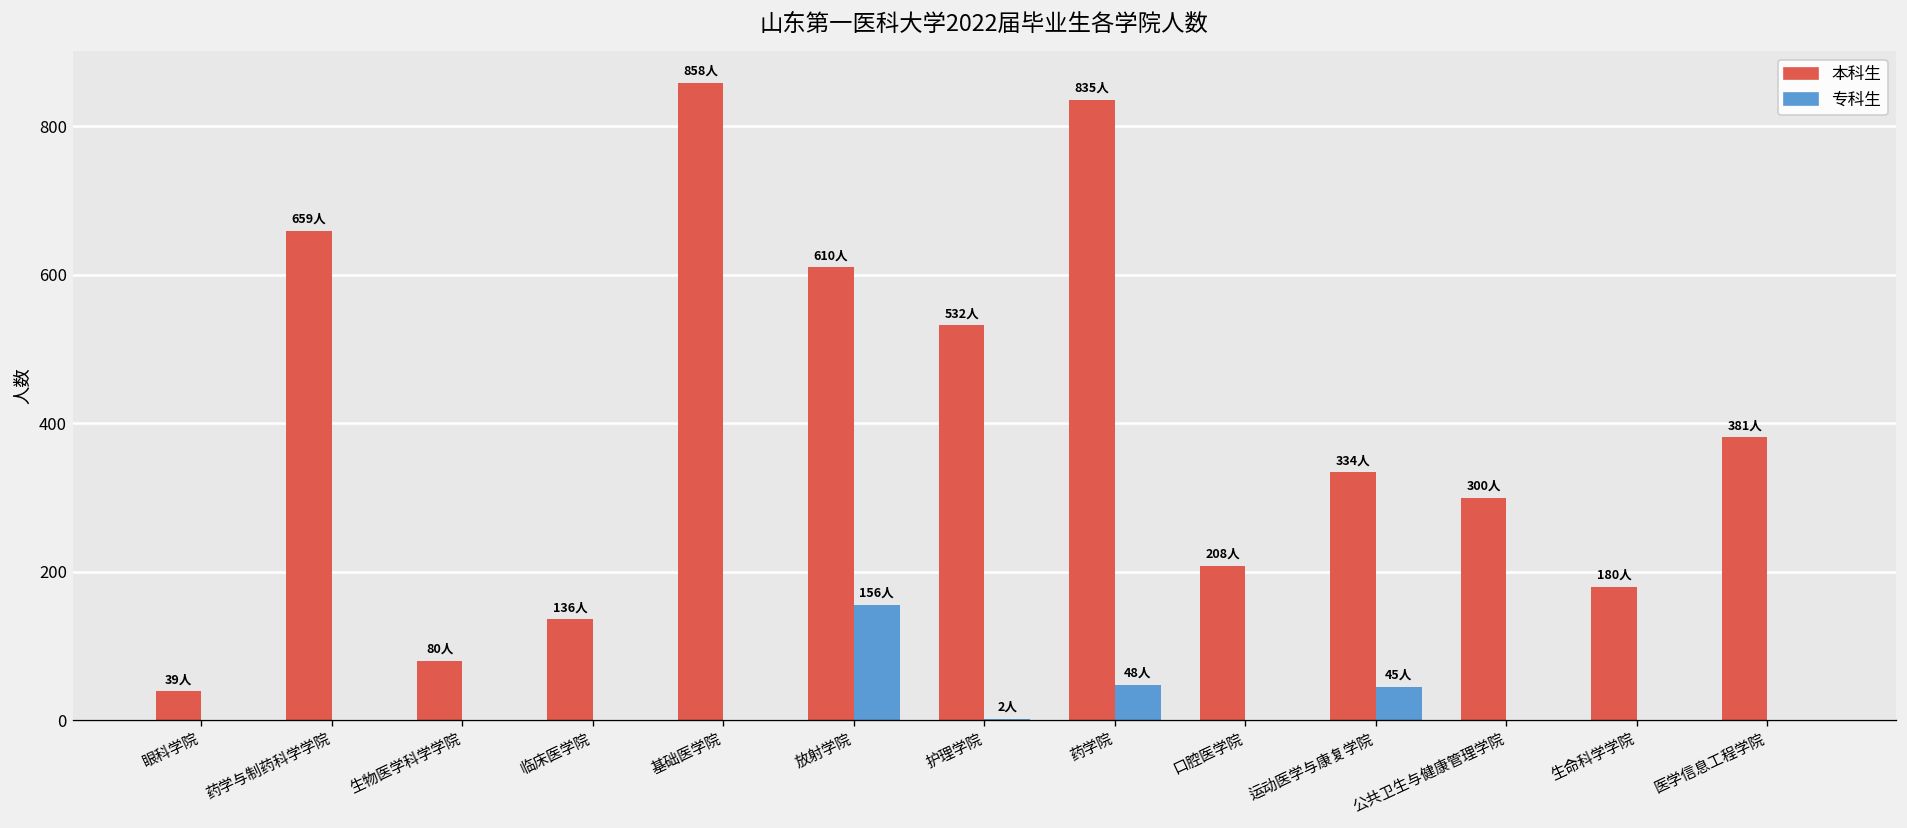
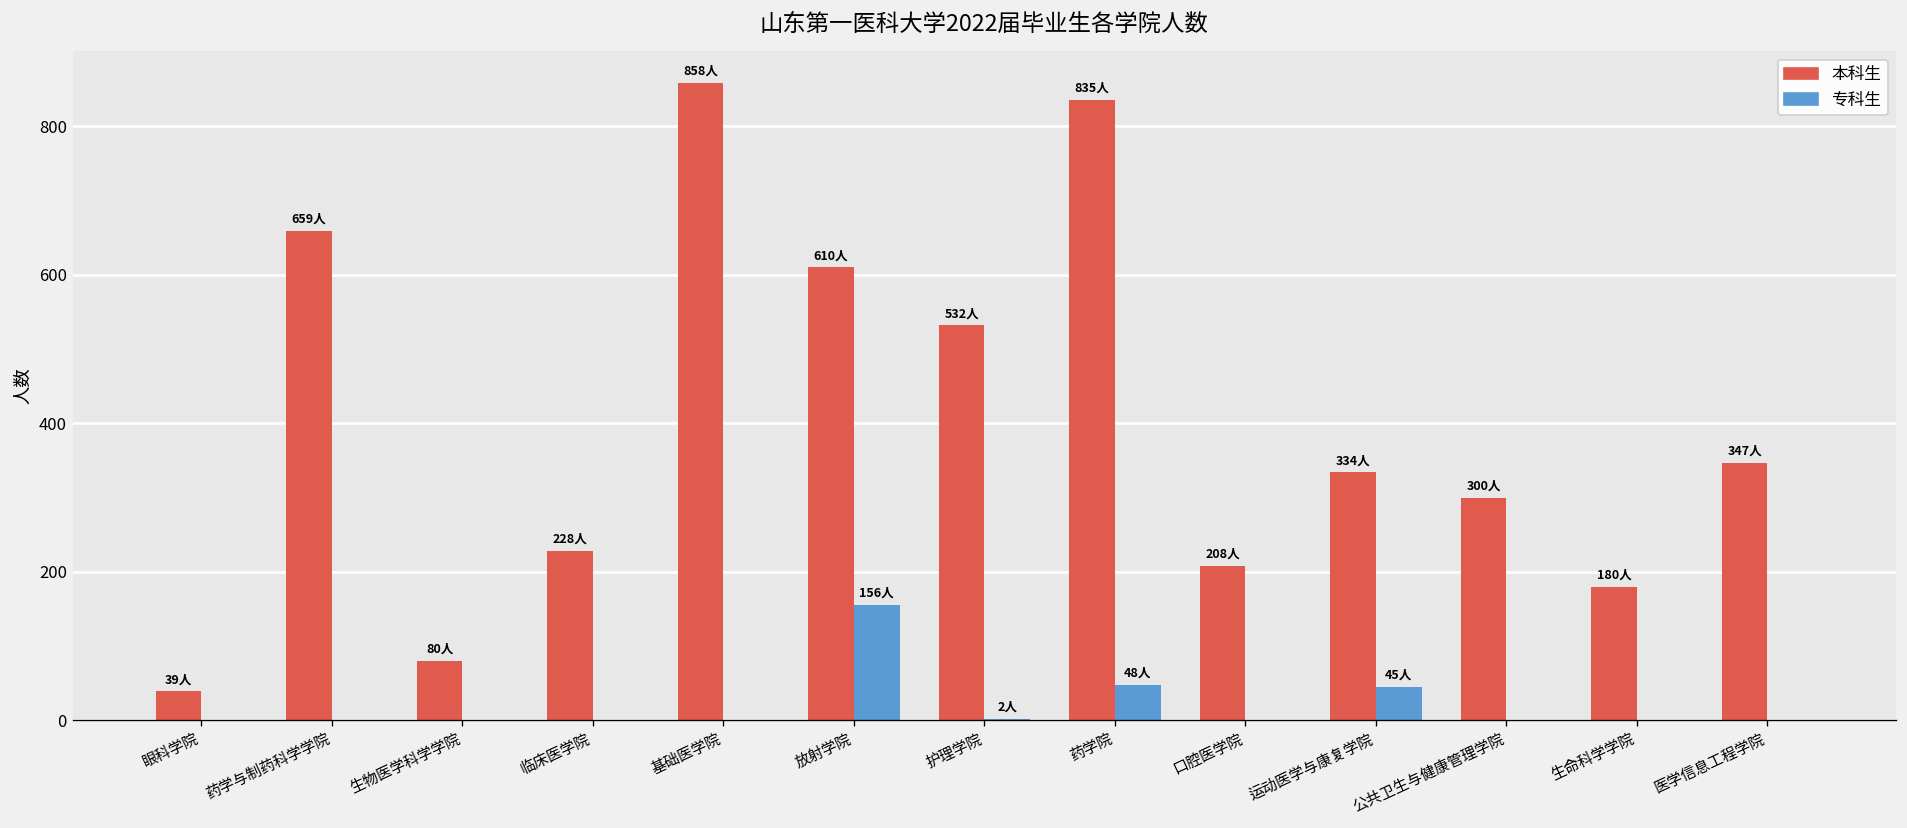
本科生, 临床医学院: 136人 -> 228人
本科生, 医学信息工程学院: 381人 -> 347人
